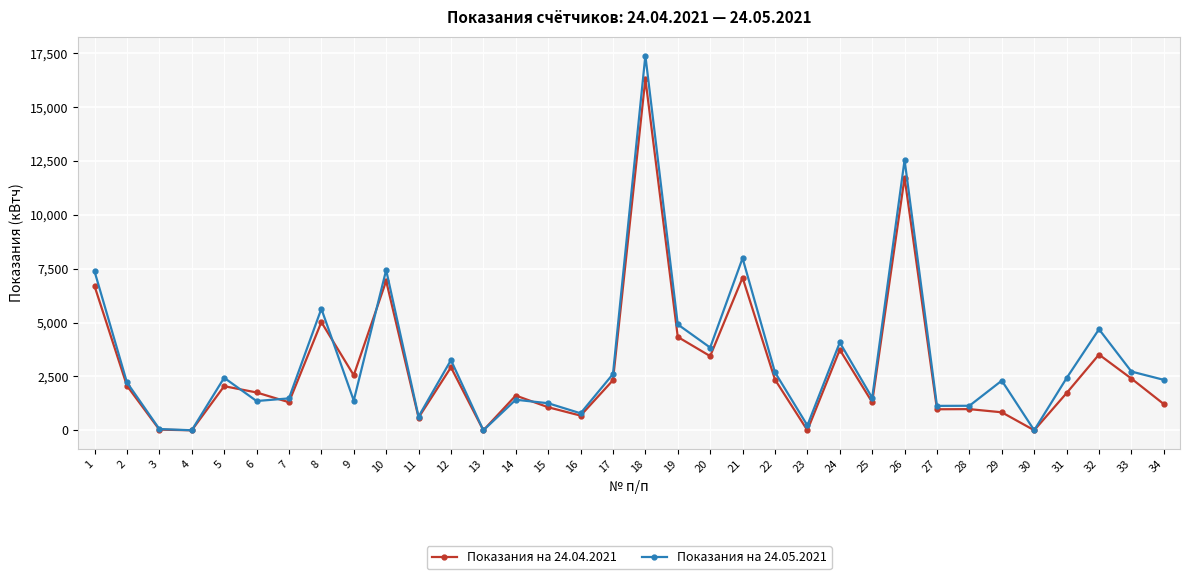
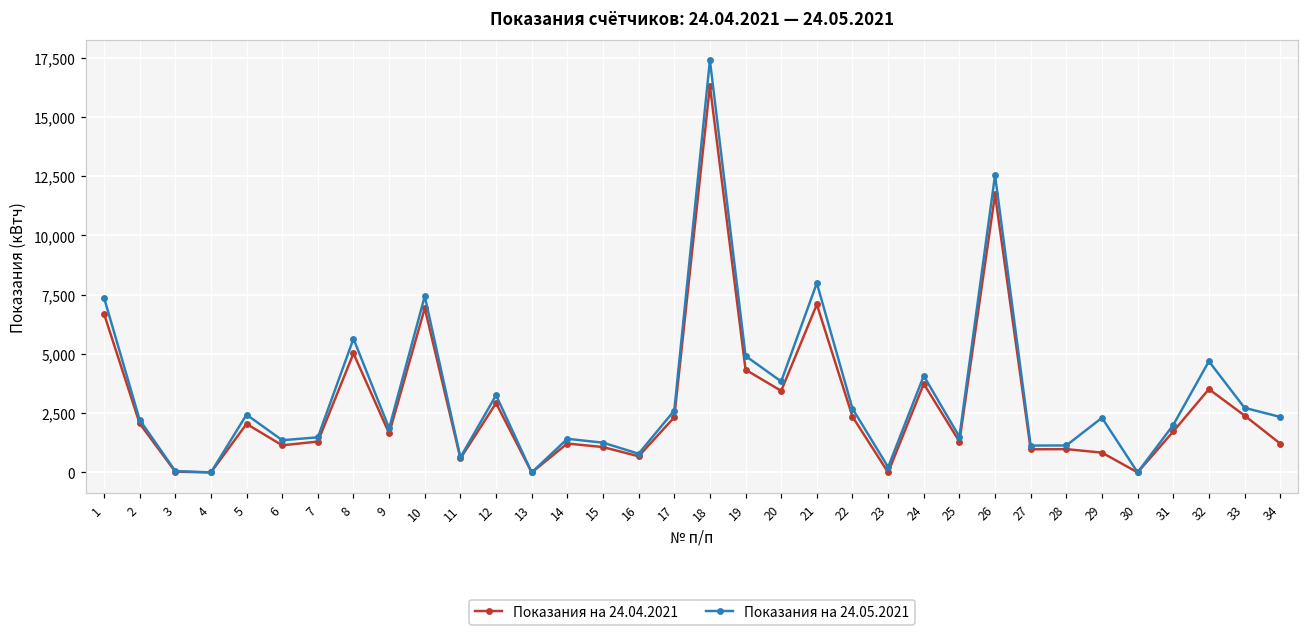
Показания на 24.04.2021, 6: 1,800 -> 1,100
Показания на 24.04.2021, 9: 2,600 -> 1,600
Показания на 24.05.2021, 9: 1,400 -> 1,900
Показания на 24.04.2021, 14: 1,600 -> 1,200
Показания на 24.05.2021, 31: 2,400 -> 2,000
